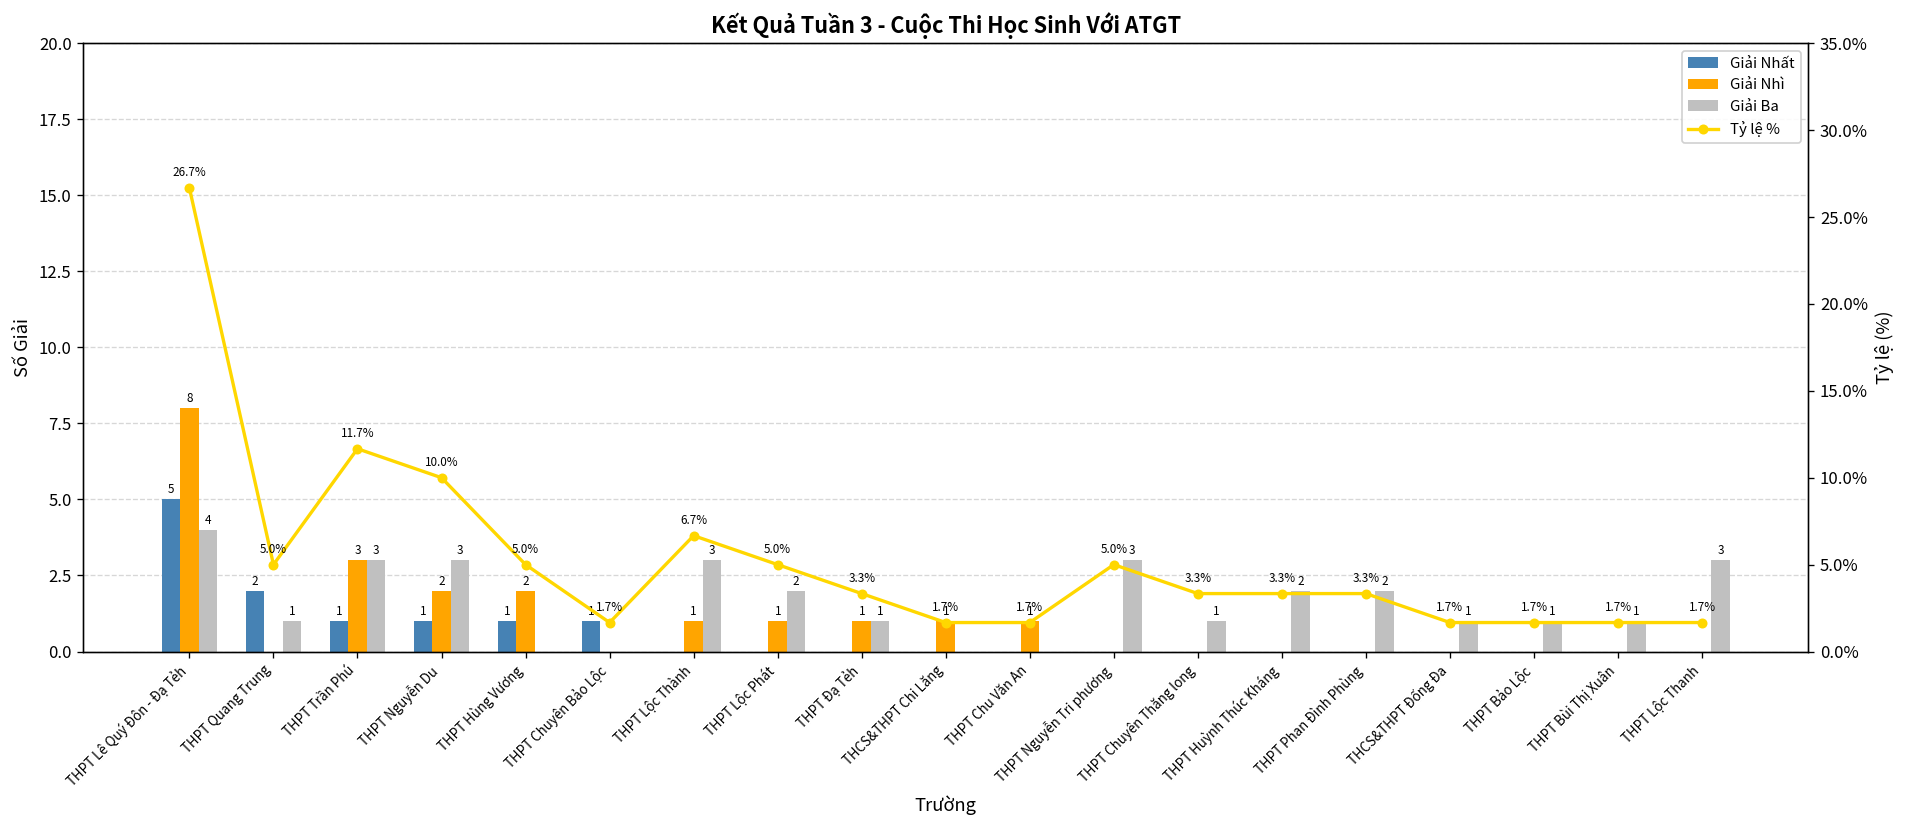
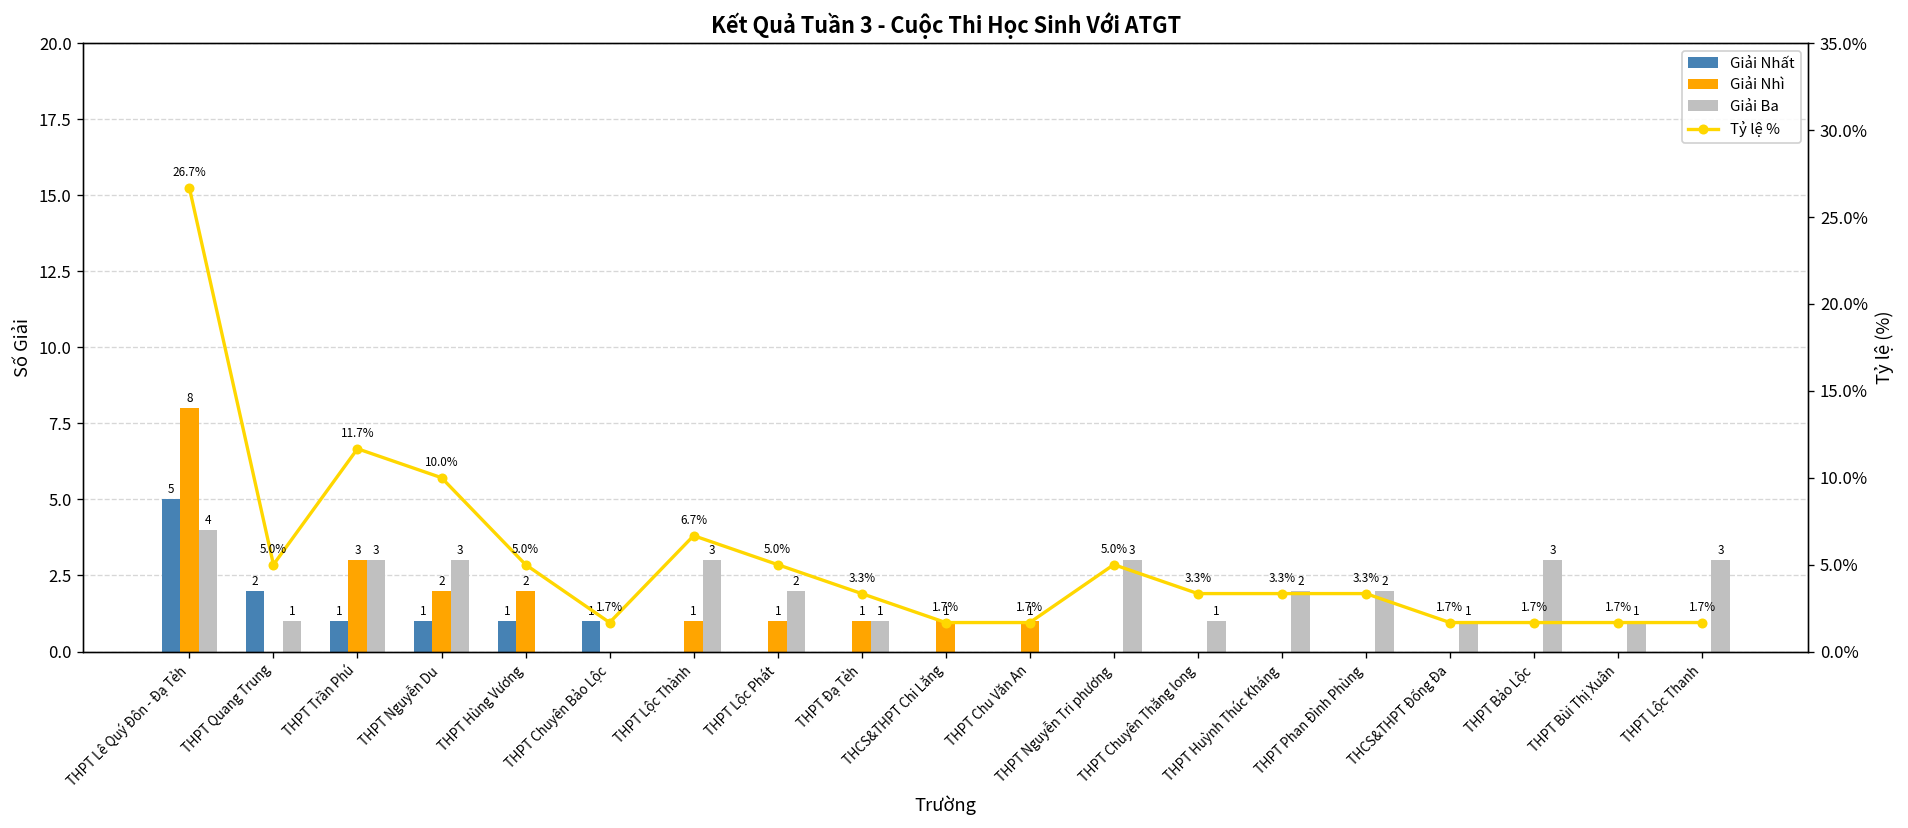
Giải Ba, THPT Bảo Lộc: 1 -> 3
